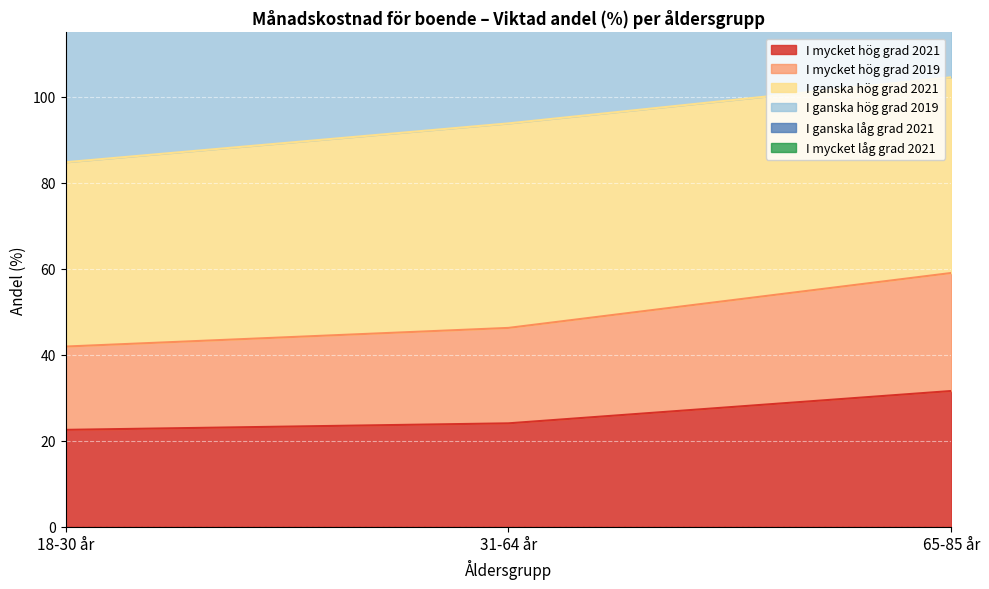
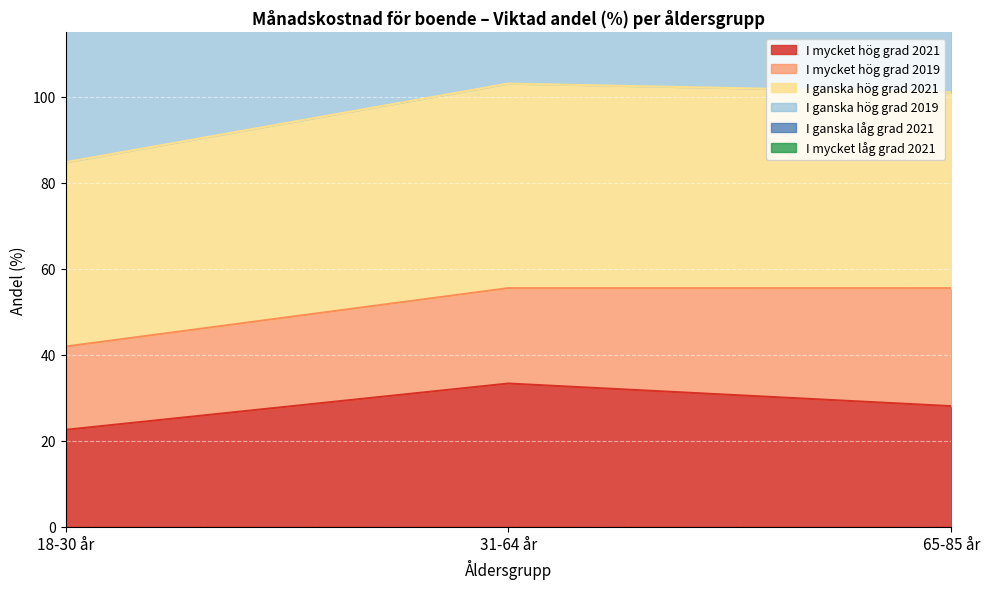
I mycket hög grad 2021, 31-64 år: 24 -> 33
I mycket hög grad 2021, 65-85 år: 32 -> 28
